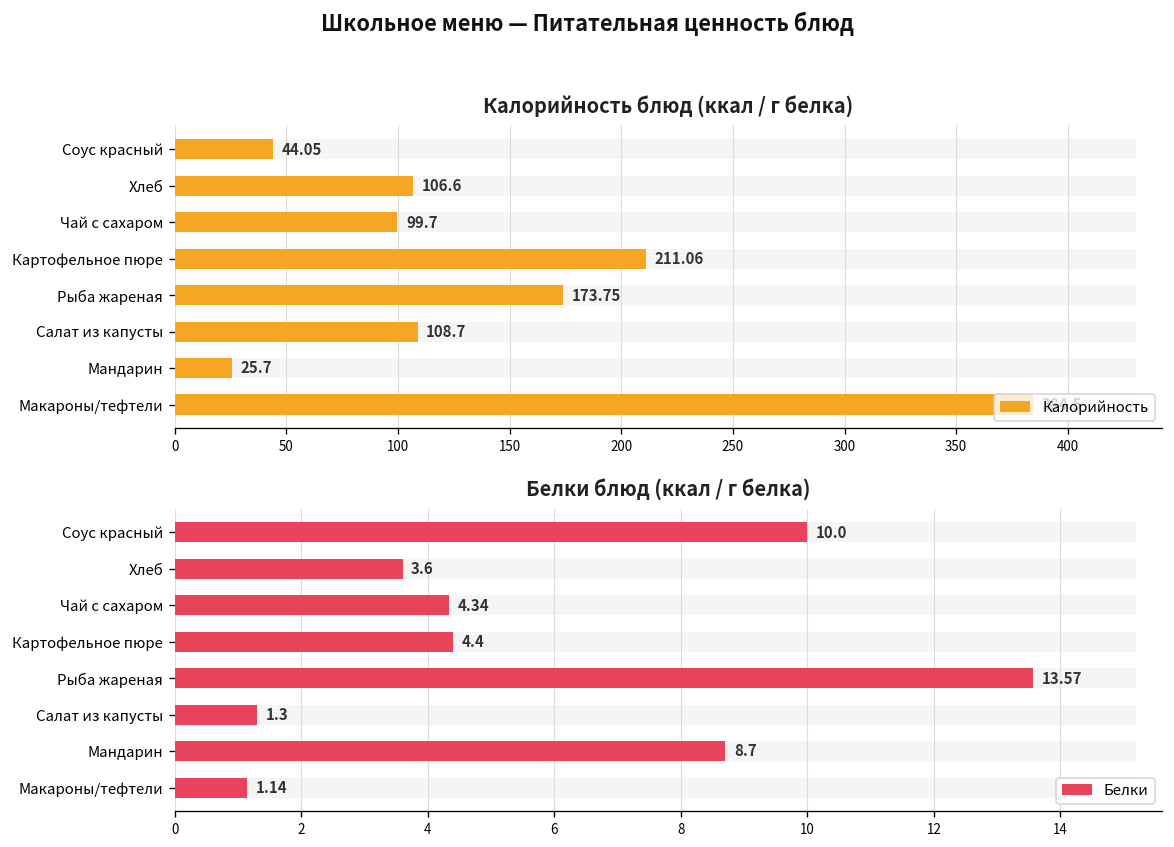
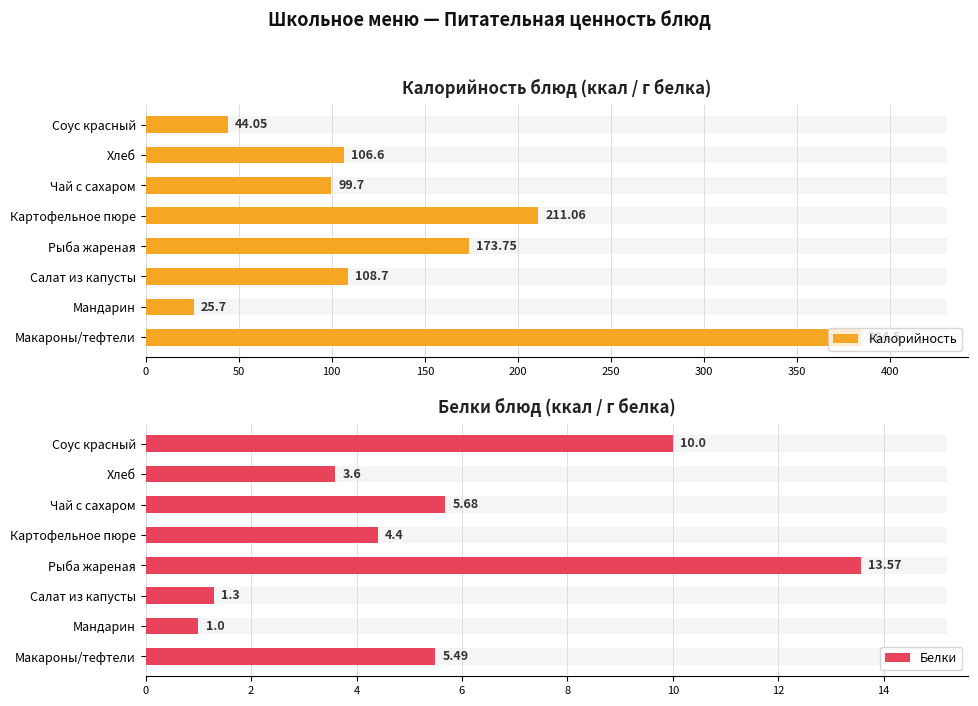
Белки блюд (ккал / г белка), Чай с сахаром: 4.34 -> 5.68
Белки блюд (ккал / г белка), Мандарин: 8.7 -> 1.0
Белки блюд (ккал / г белка), Макароны/тефтели: 1.14 -> 5.49
